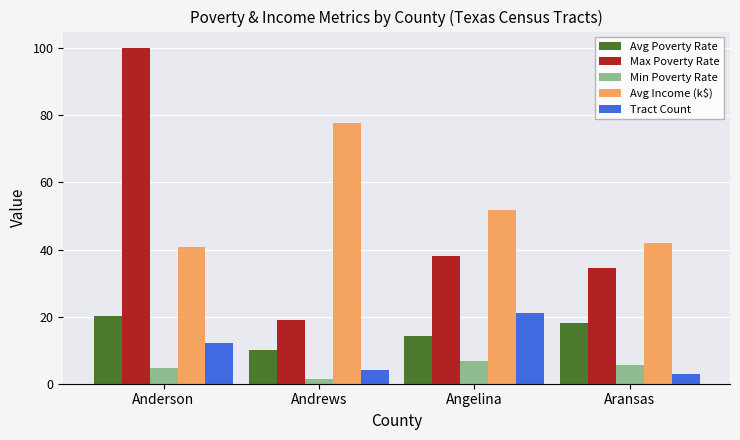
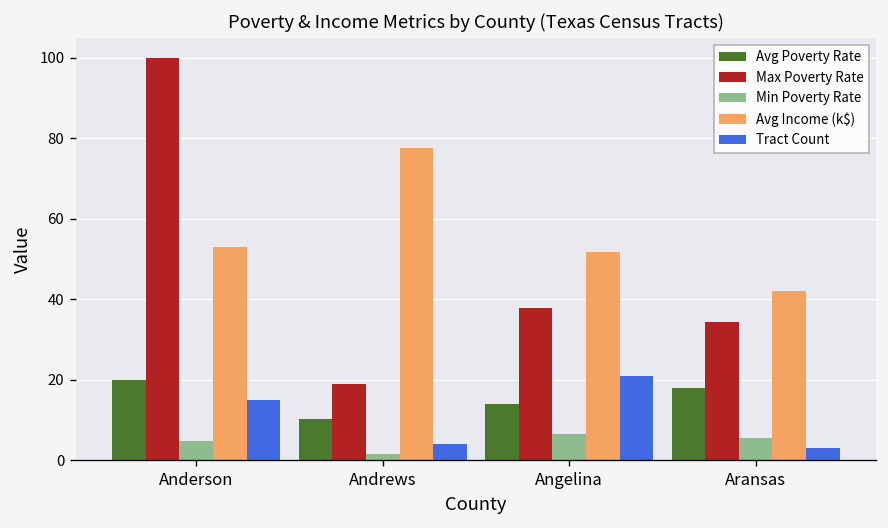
Avg Income (k$), Anderson: 41 -> 53
Tract Count, Anderson: 12 -> 15
